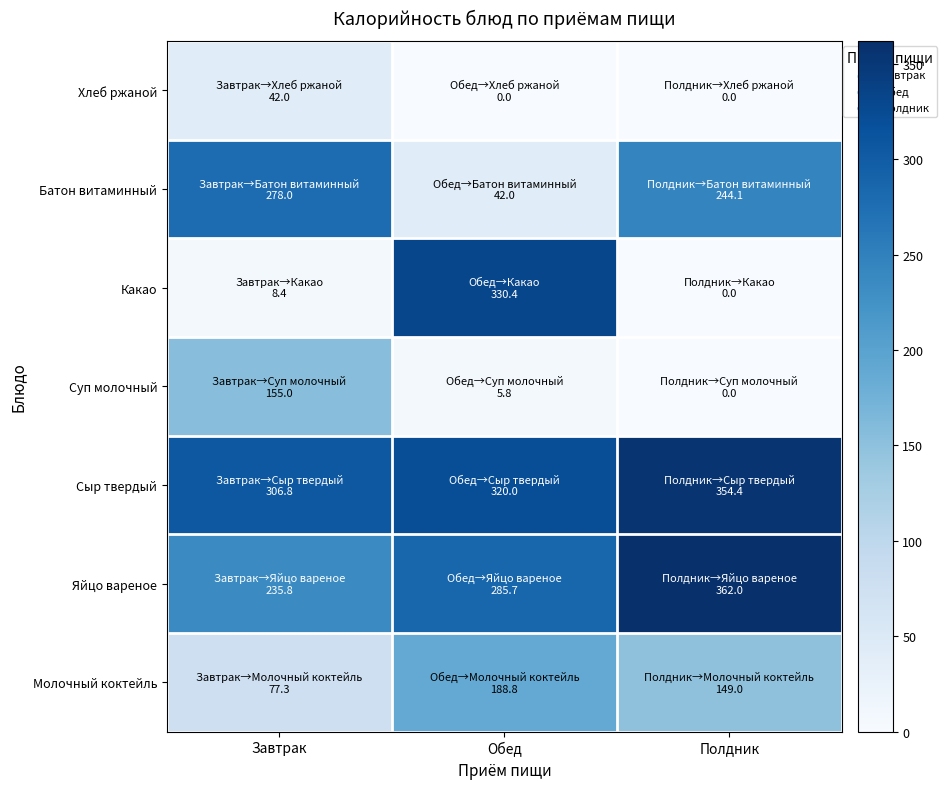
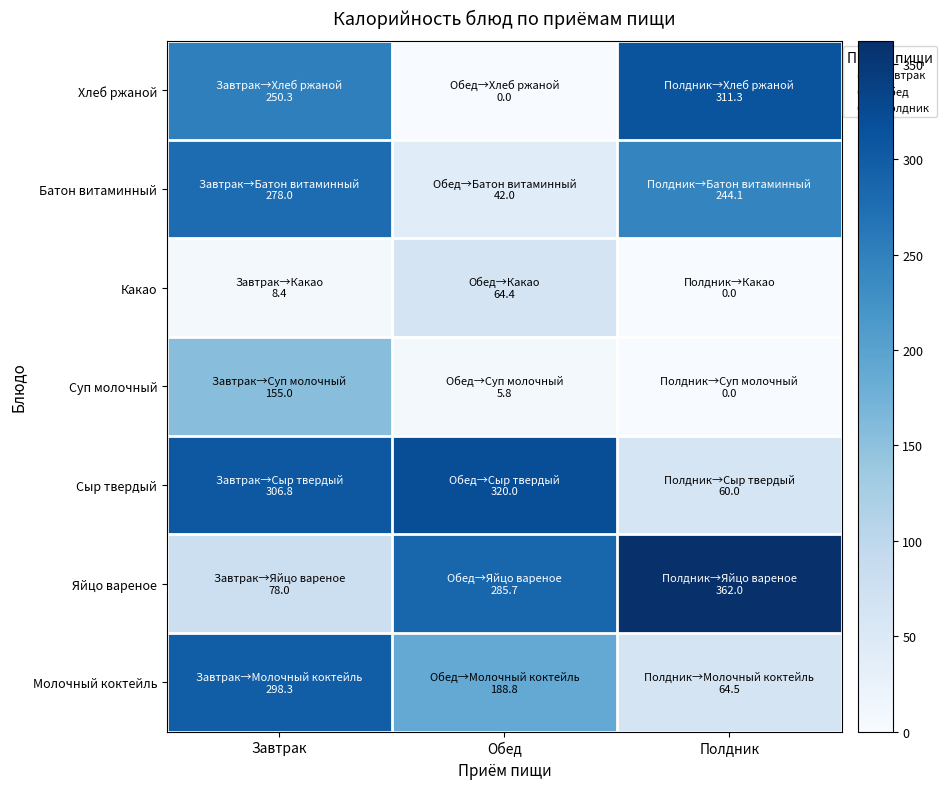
Хлеб ржаной, Завтрак: 42.0 -> 250.3
Хлеб ржаной, Полдник: 0.0 -> 311.3
Какао, Обед: 330.4 -> 64.4
Сыр твердый, Полдник: 354.4 -> 60.0
Яйцо вареное, Завтрак: 235.8 -> 78.0
Молочный коктейль, Завтрак: 77.3 -> 298.3
Молочный коктейль, Полдник: 149.0 -> 64.5
